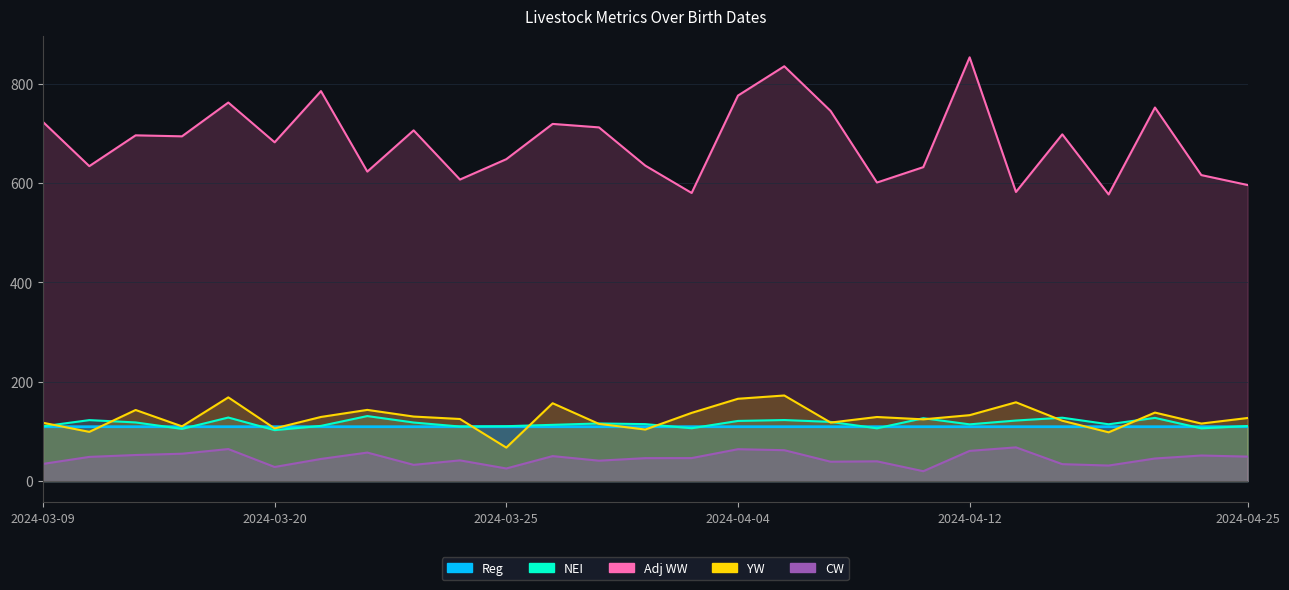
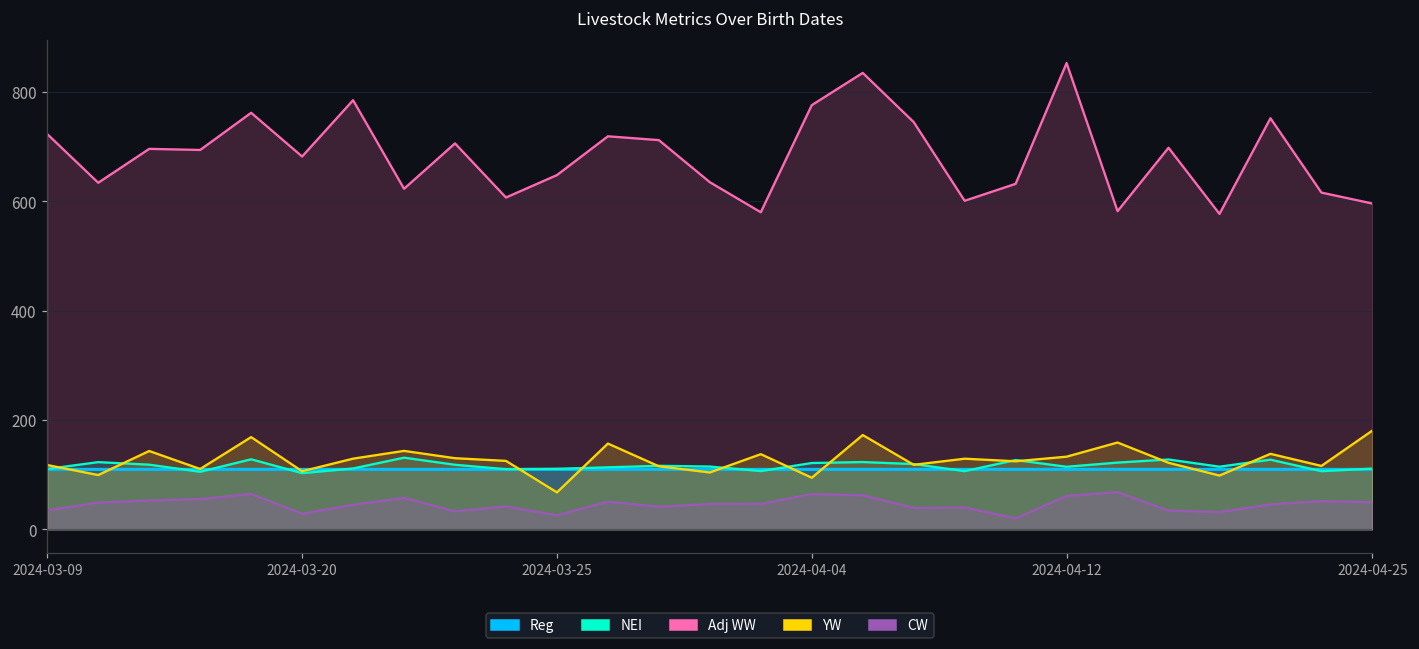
YW, 2024-04-04: 170 -> 90
YW, 2024-04-25: 130 -> 180
